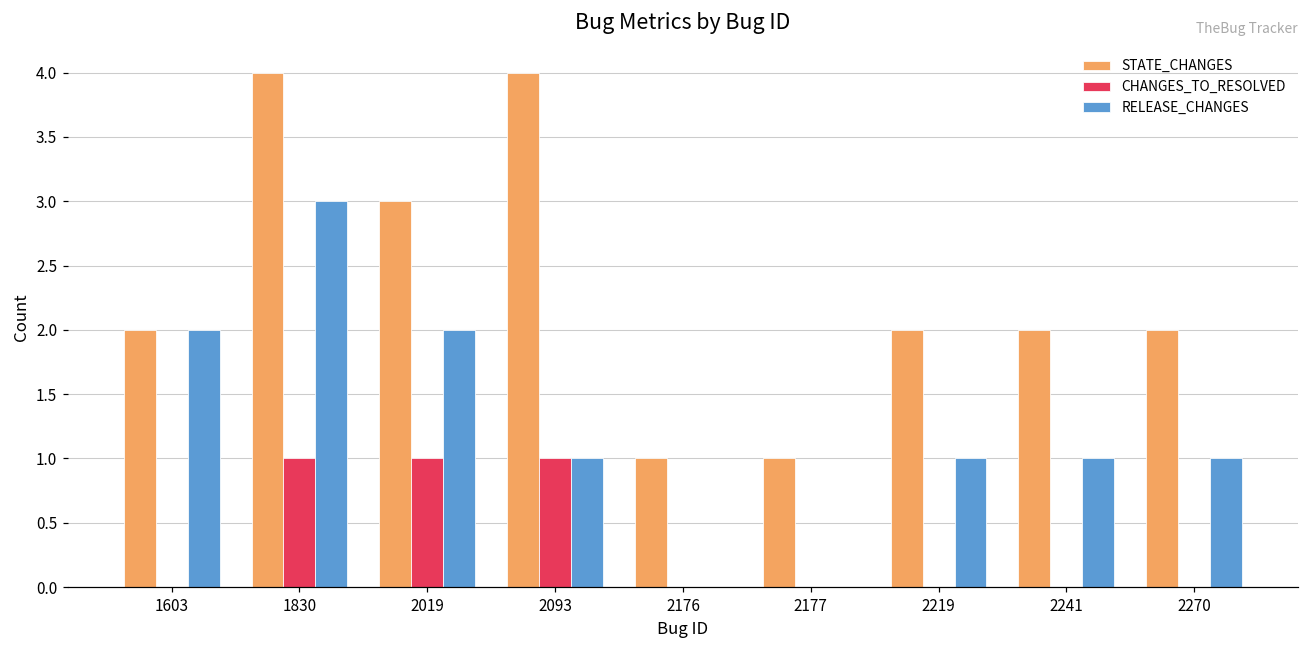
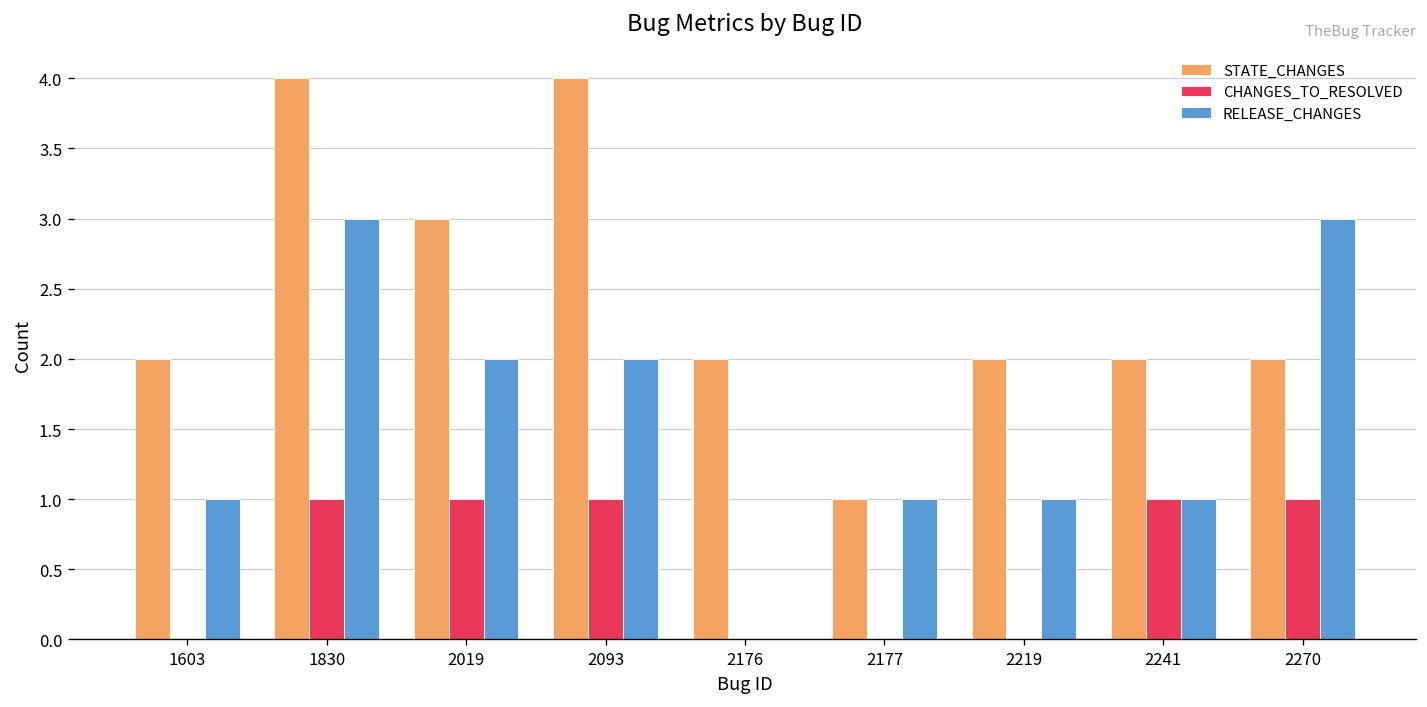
RELEASE_CHANGES, 1603: 2 -> 1
RELEASE_CHANGES, 2093: 1 -> 2
STATE_CHANGES, 2176: 1 -> 2
RELEASE_CHANGES, 2177: 0 -> 1
CHANGES_TO_RESOLVED, 2241: 0 -> 1
CHANGES_TO_RESOLVED, 2270: 0 -> 1
RELEASE_CHANGES, 2270: 1 -> 3
